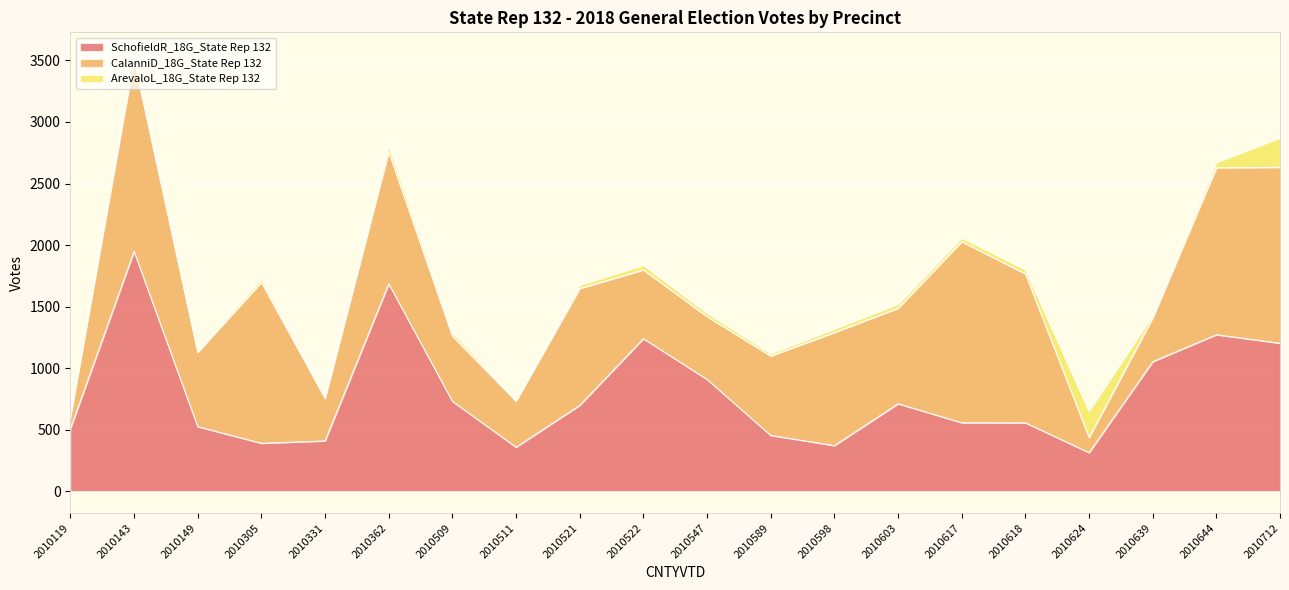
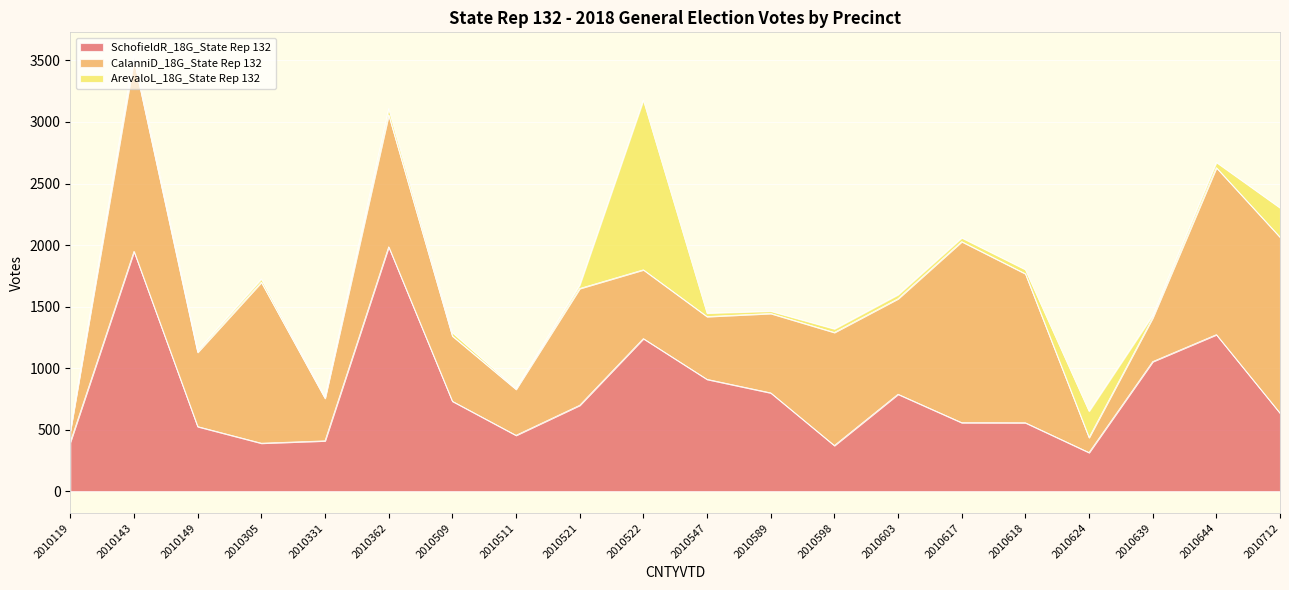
SchofieldR_18G_State Rep 132, 2010119: 510 -> 400
SchofieldR_18G_State Rep 132, 2010362: 1690 -> 1990
SchofieldR_18G_State Rep 132, 2010511: 360 -> 450
ArevaloL_18G_State Rep 132, 2010522: 40 -> 1380
SchofieldR_18G_State Rep 132, 2010589: 450 -> 800
SchofieldR_18G_State Rep 132, 2010603: 710 -> 790
SchofieldR_18G_State Rep 132, 2010712: 1200 -> 630
